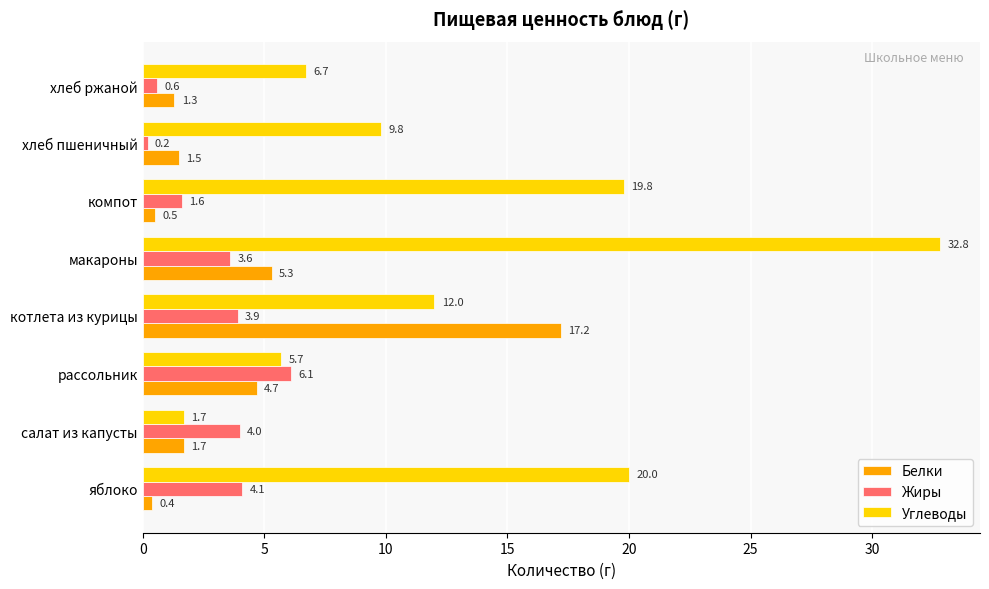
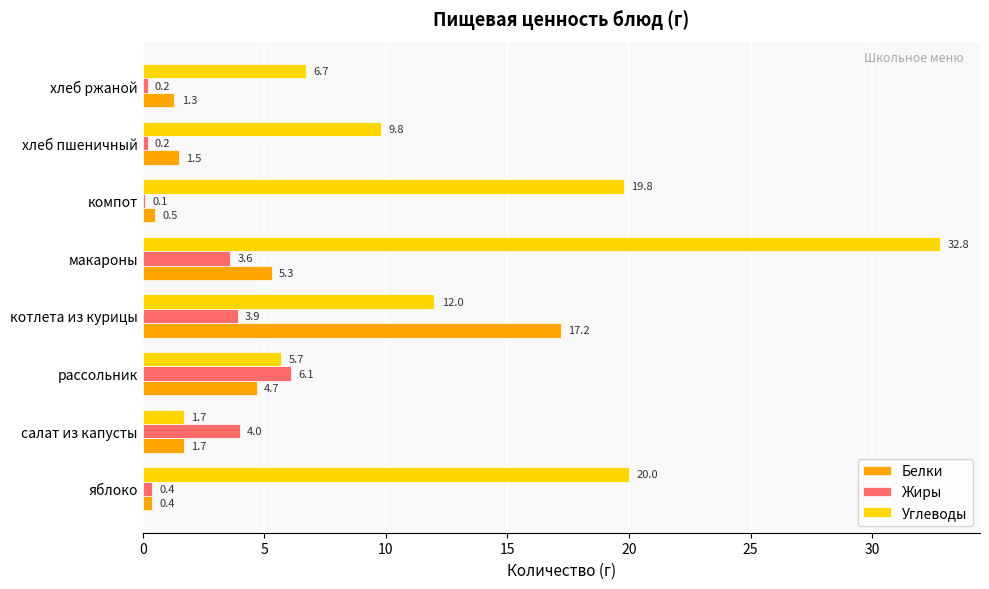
Жиры, хлеб ржаной: 0.6 -> 0.2
Жиры, компот: 1.6 -> 0.1
Жиры, яблоко: 4.1 -> 0.4
